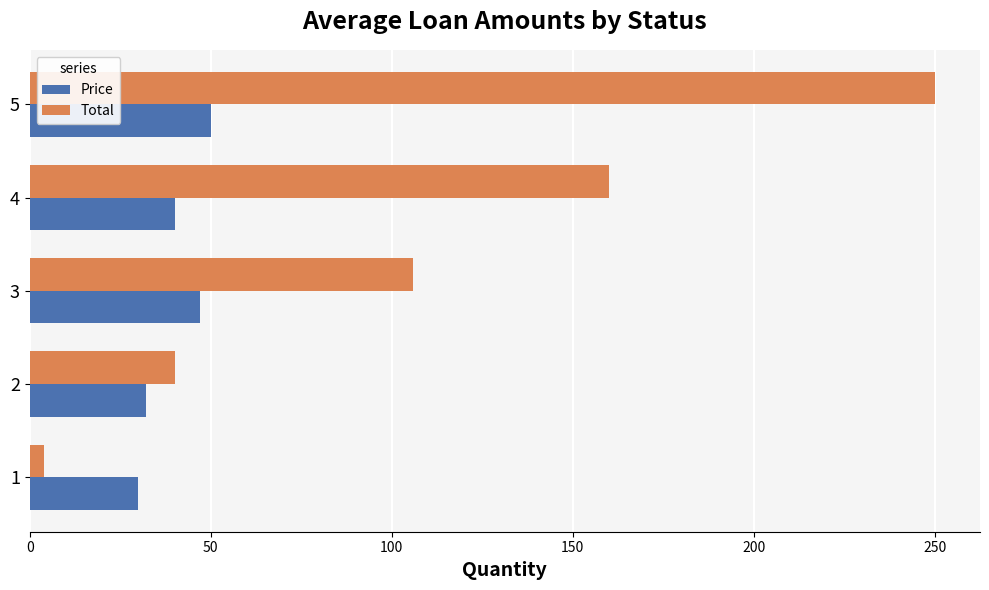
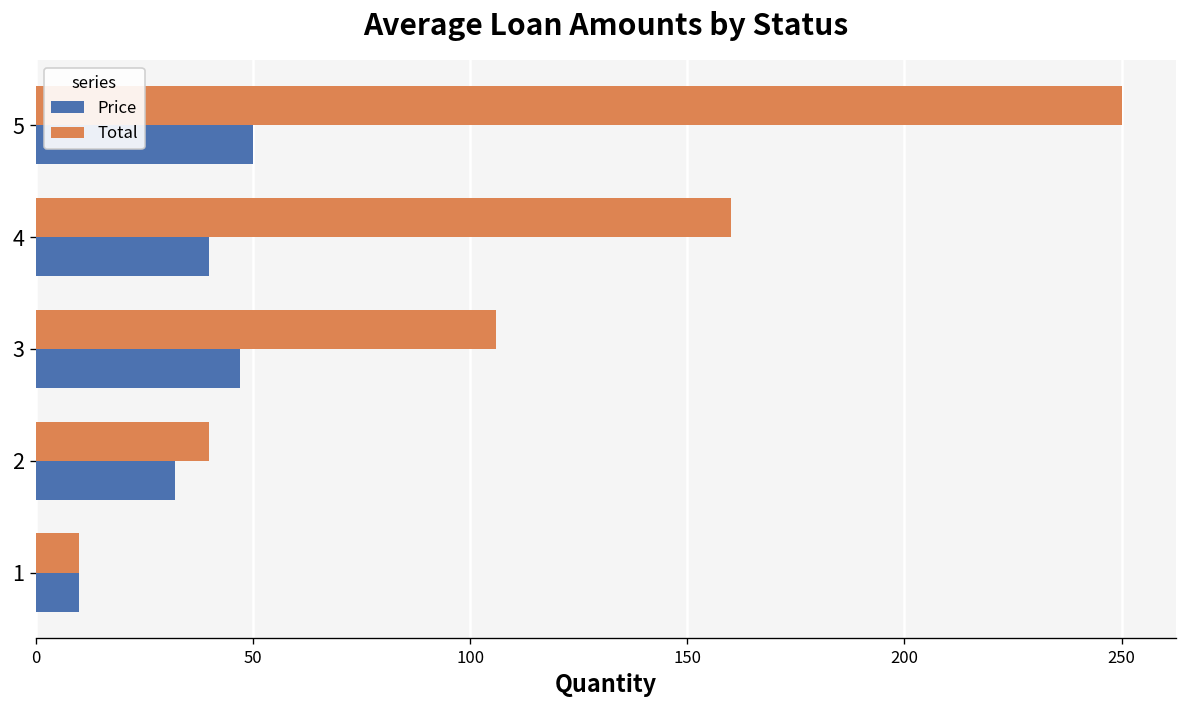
Total, 1: 4 -> 10
Price, 1: 30 -> 10
